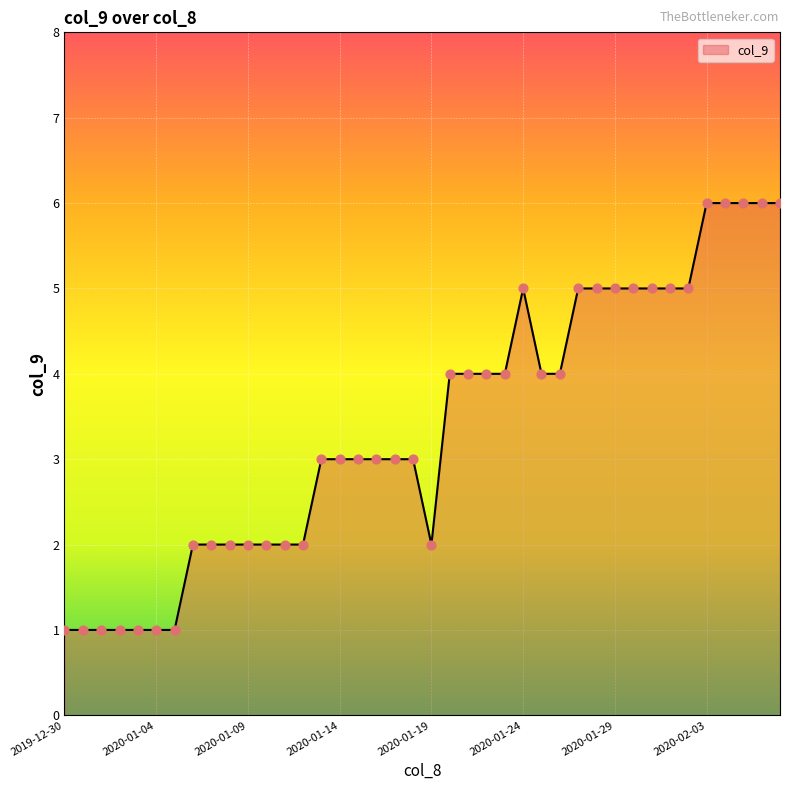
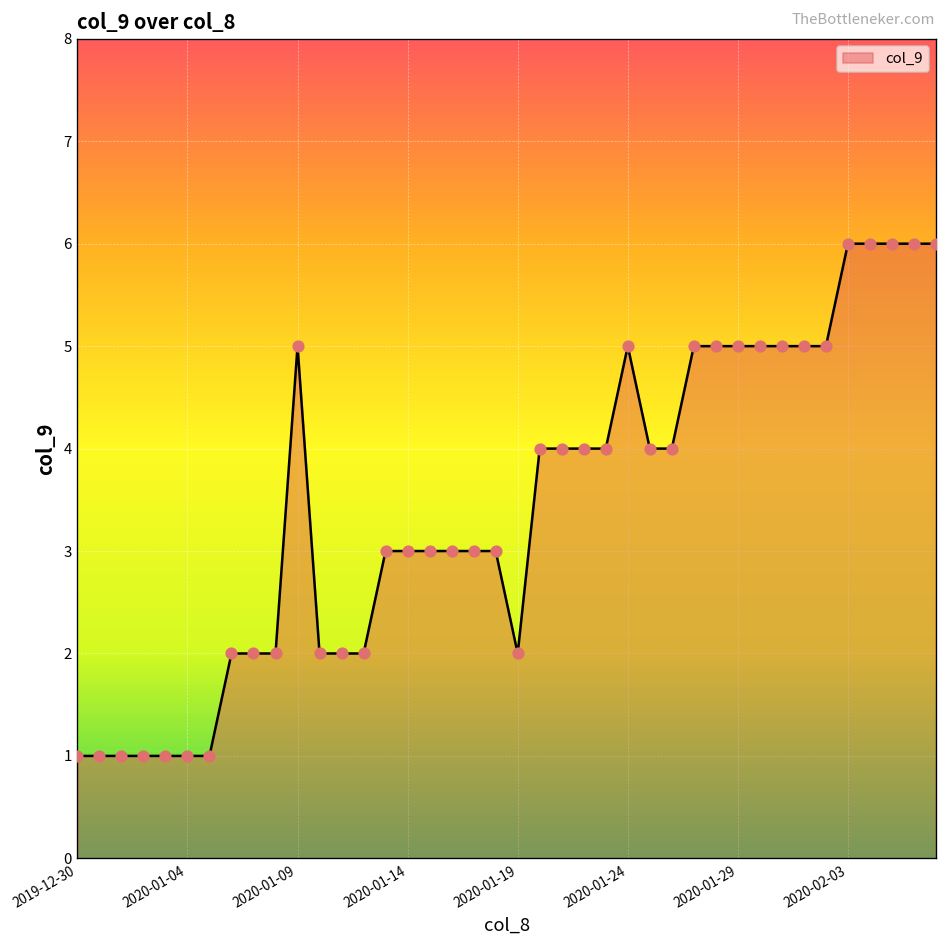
2020-01-09: 2 -> 5
